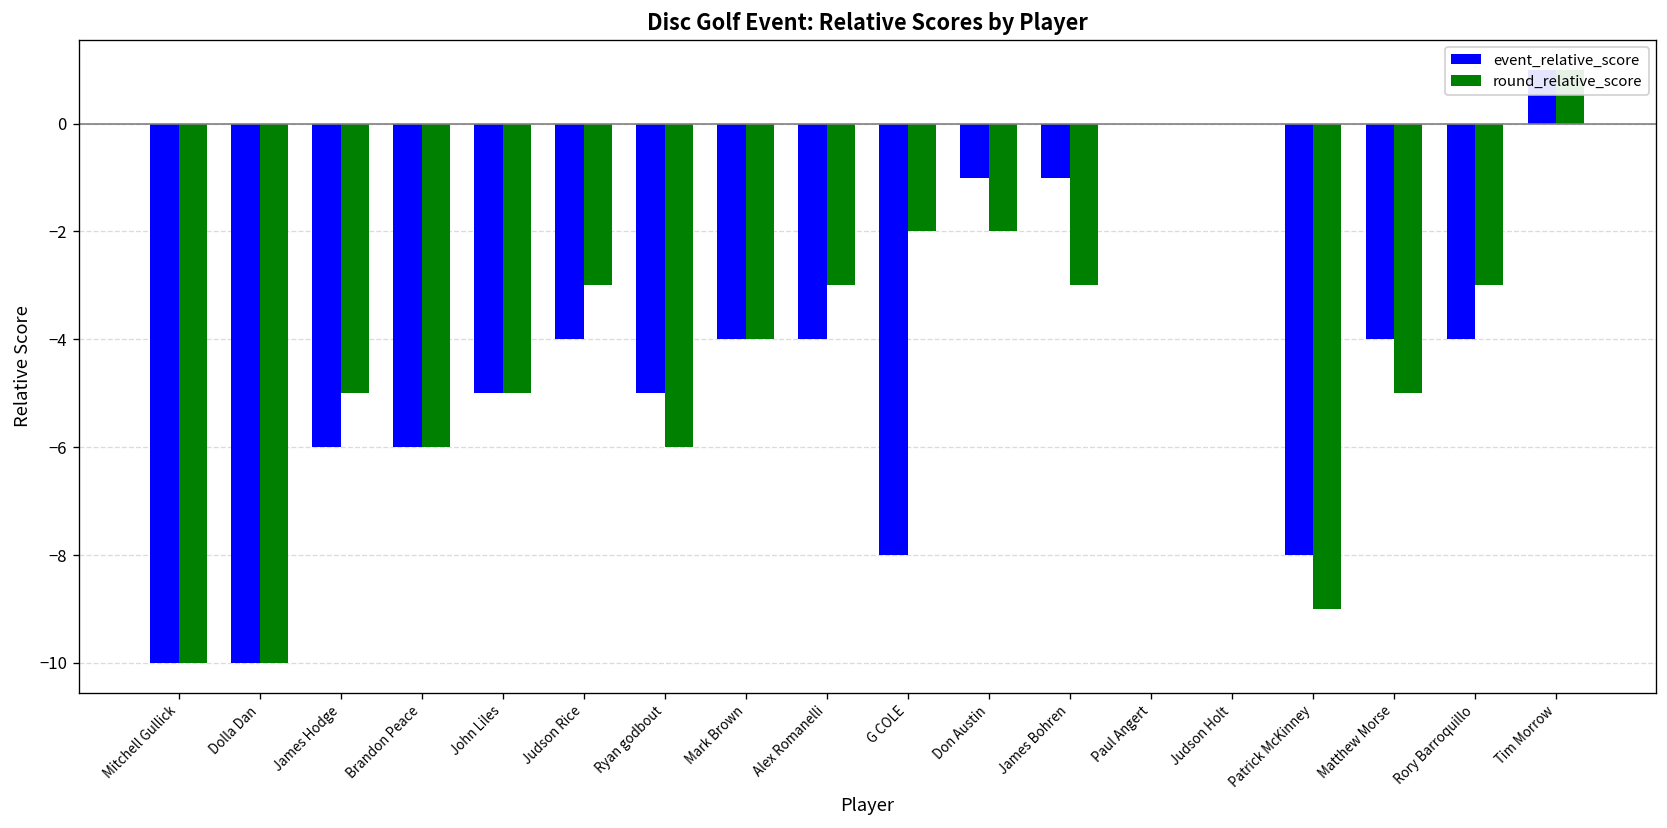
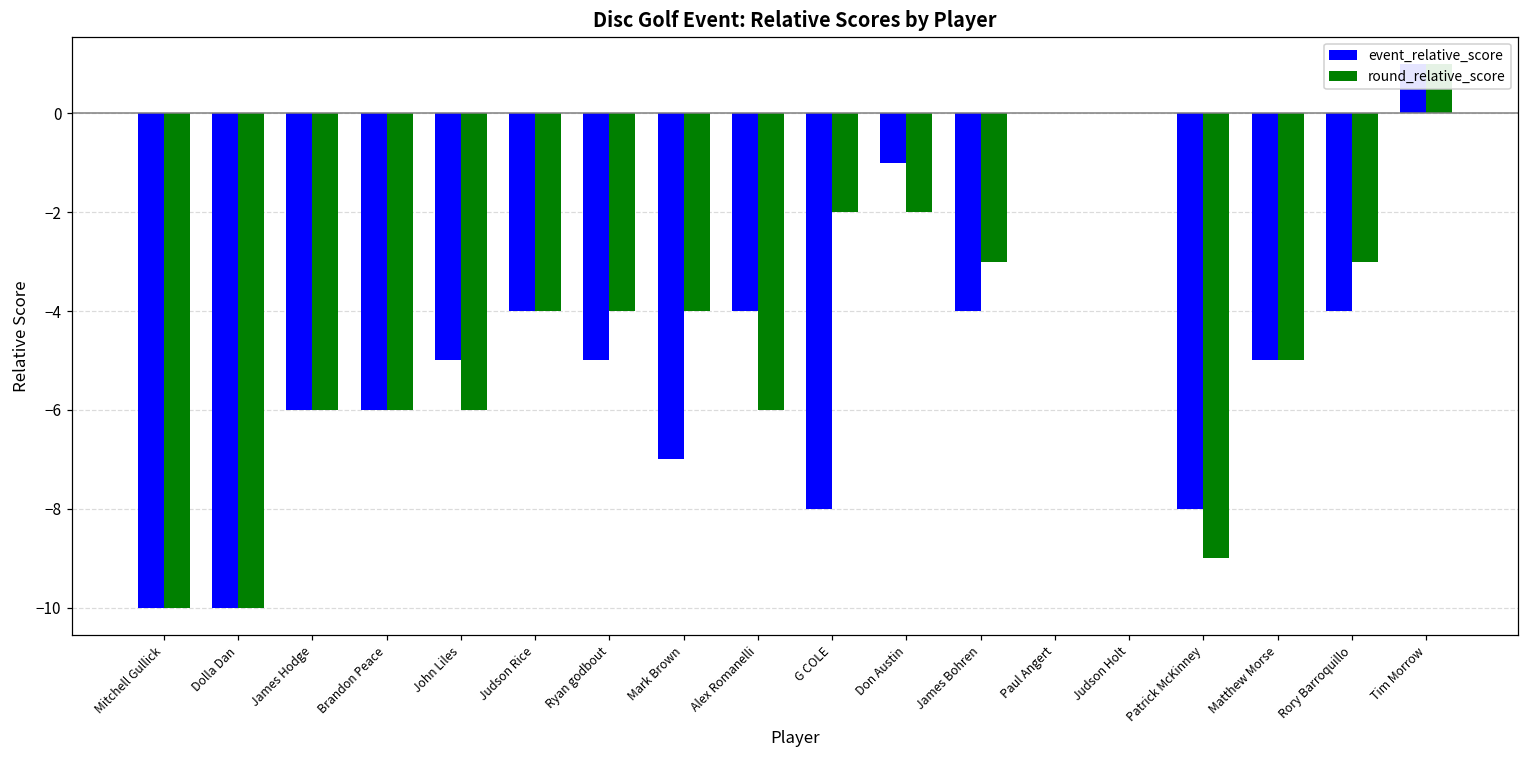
round_relative_score, James Hodge: -5 -> -6
round_relative_score, John Liles: -5 -> -6
round_relative_score, Judson Rice: -3 -> -4
round_relative_score, Ryan godbout: -6 -> -4
event_relative_score, Mark Brown: -4 -> -7
round_relative_score, Alex Romanelli: -3 -> -6
event_relative_score, James Bohren: -1 -> -4
event_relative_score, Matthew Morse: -4 -> -5
